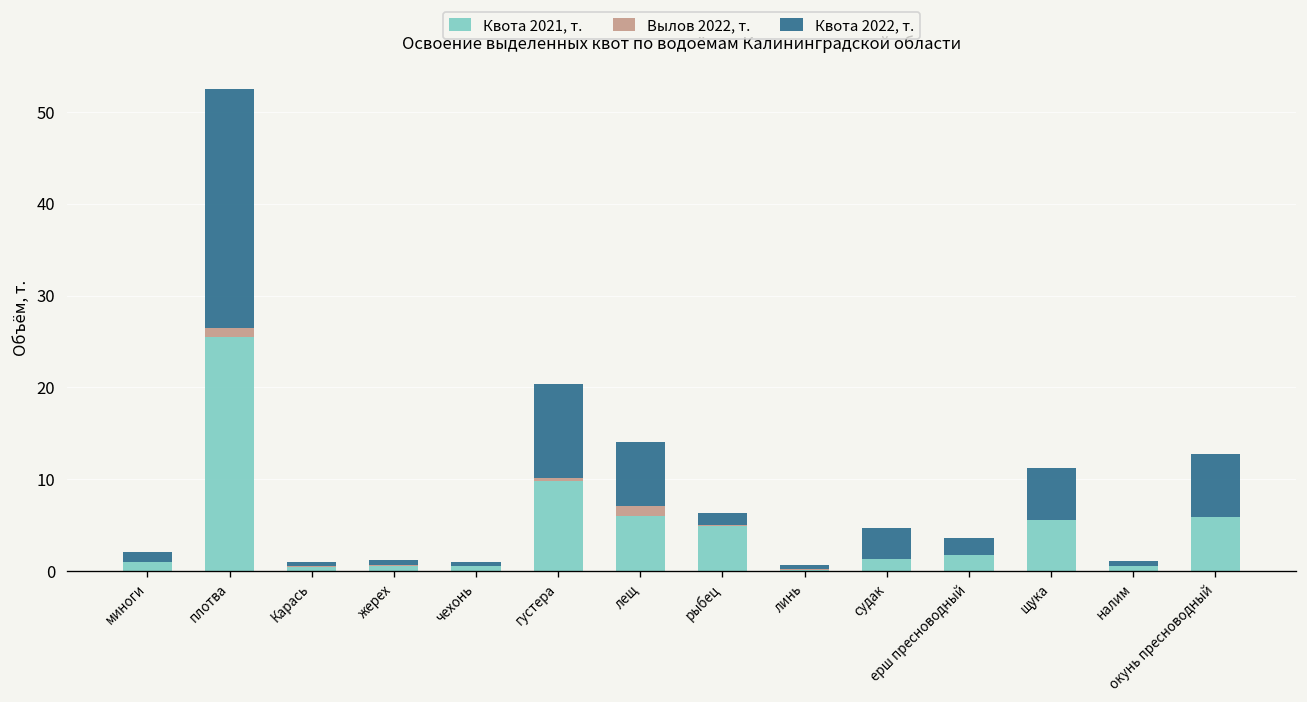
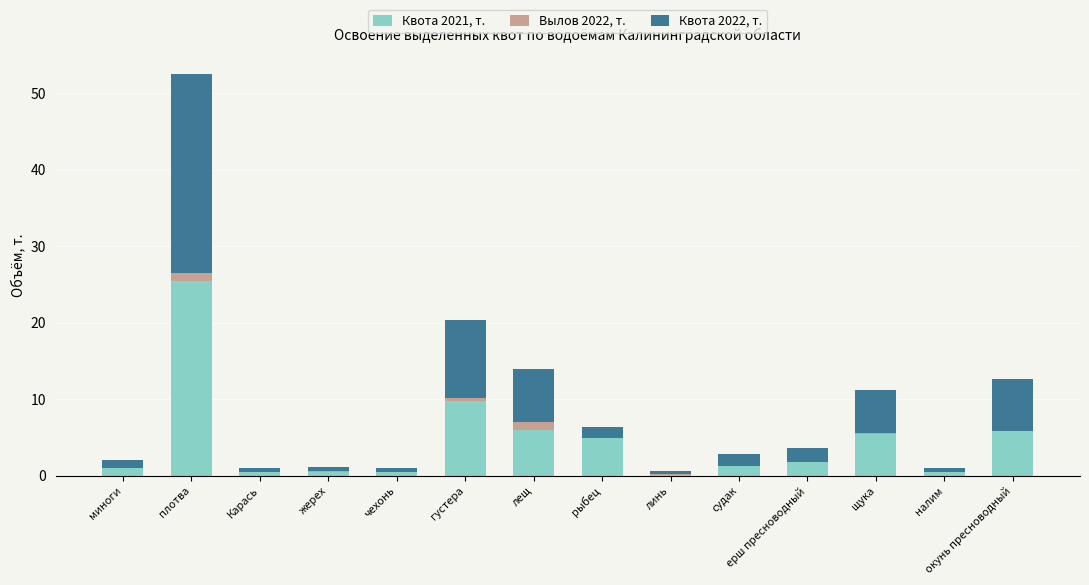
Квота 2022, т., судак: 3 -> 2
